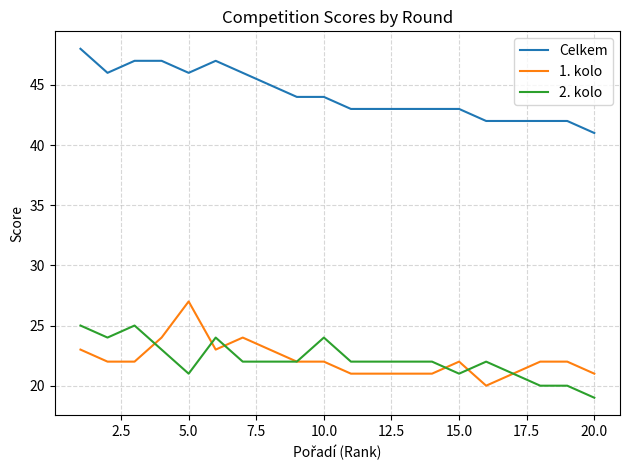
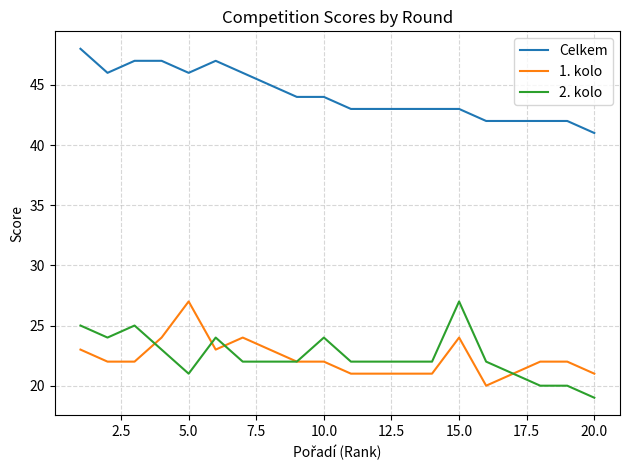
1. kolo, 15.0: 22 -> 24
2. kolo, 15.0: 21 -> 27
